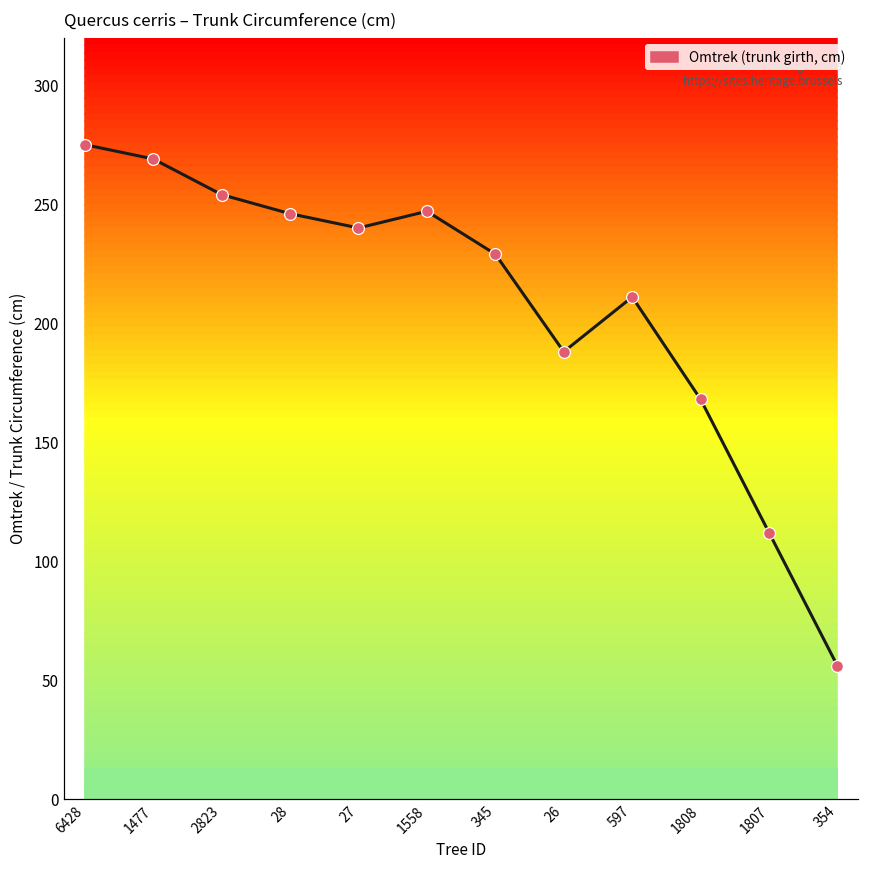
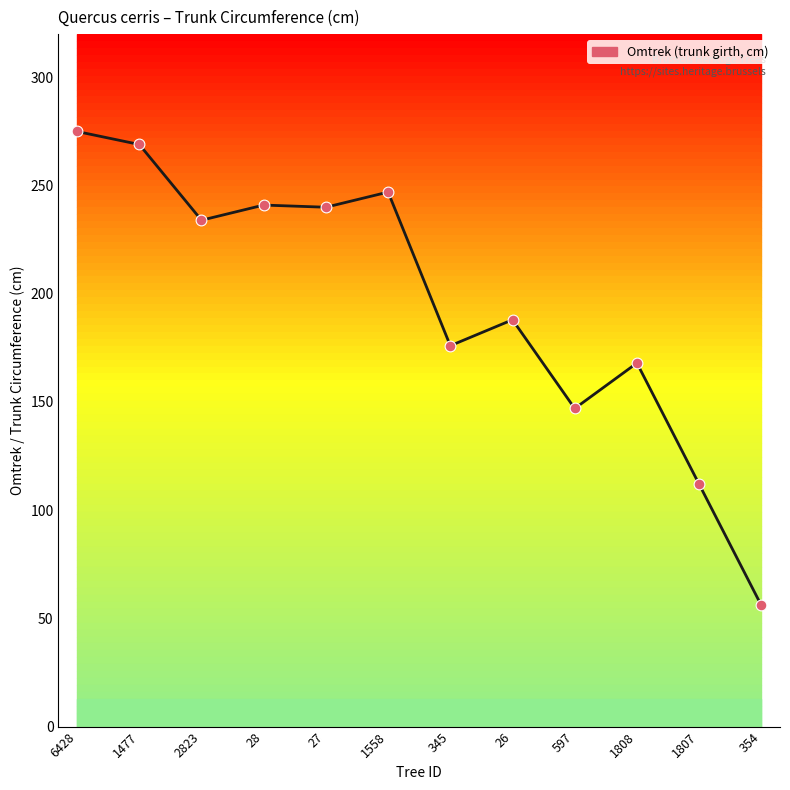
2823: 254 -> 234
28: 246 -> 241
345: 229 -> 176
597: 211 -> 147
